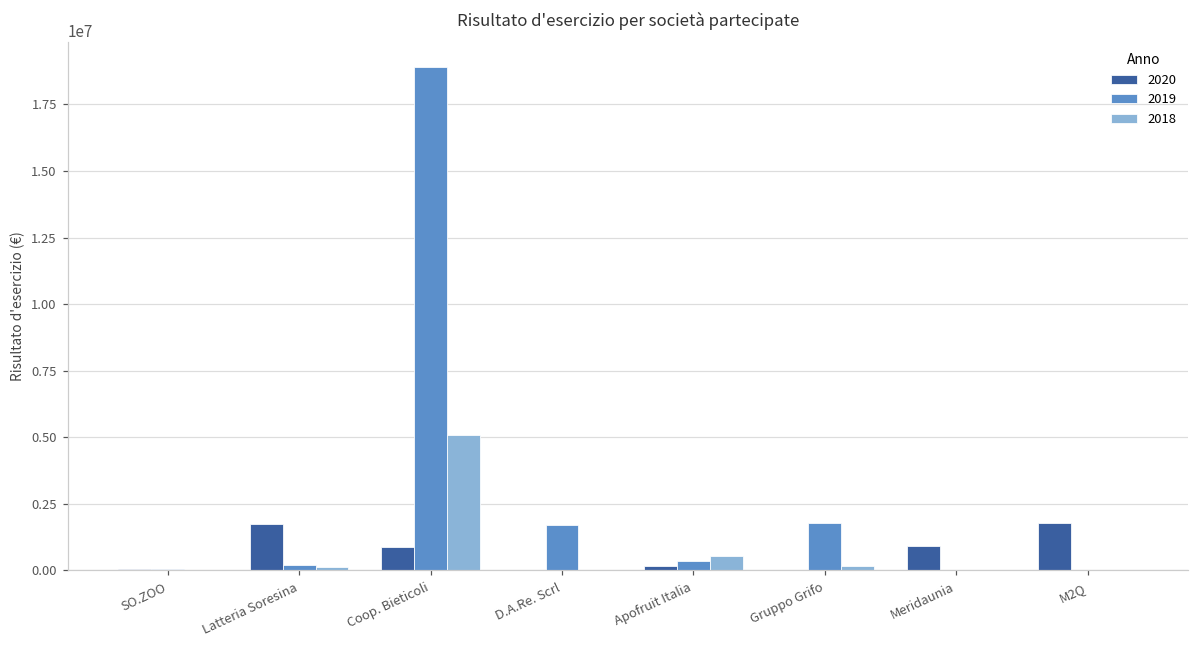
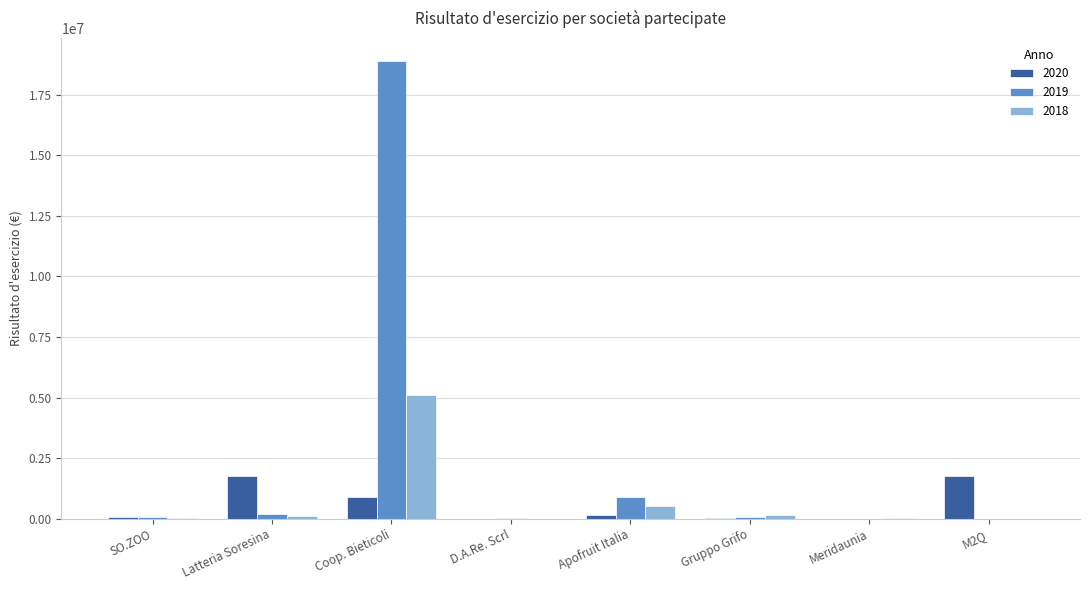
2019, D.A.Re. Scrl: 1700000 -> 0
2019, Apofruit Italia: 300000 -> 900000
2019, Gruppo Grifo: 1800000 -> 100000
2020, Meridaunia: 900000 -> 0
